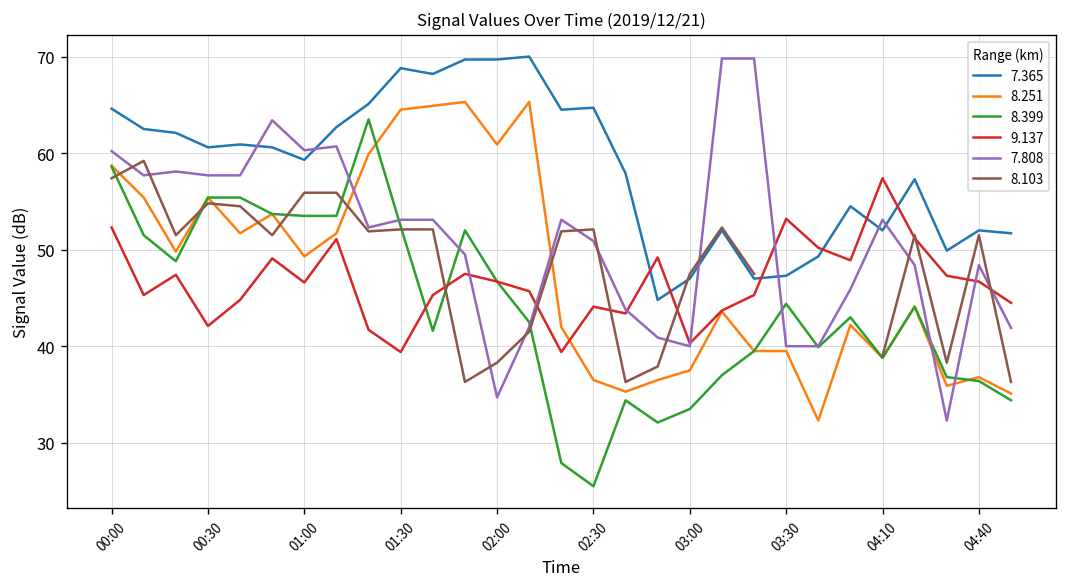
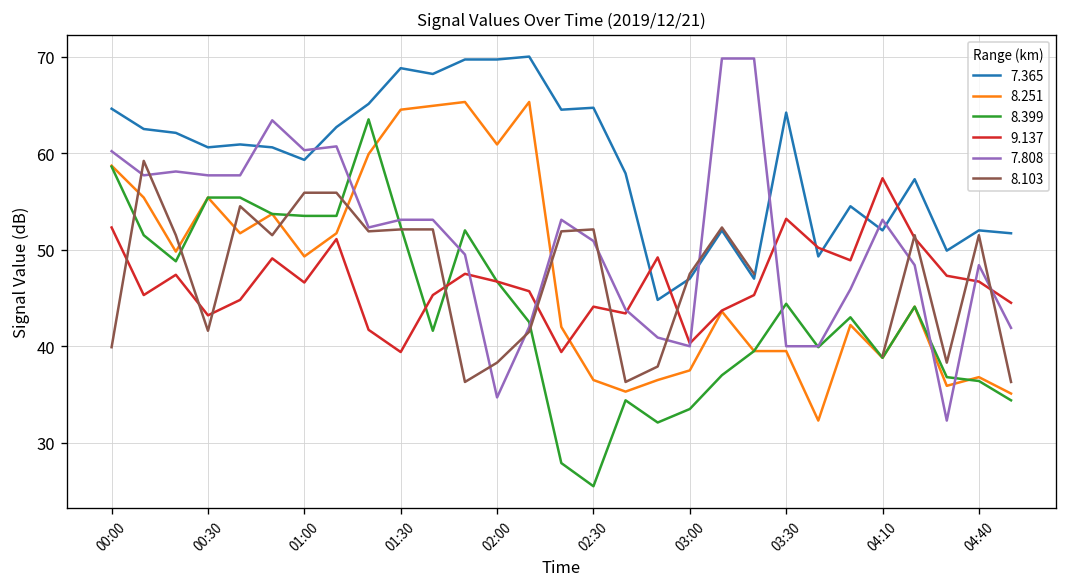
8.103, 00:00: 57 -> 40
9.137, 00:30: 42 -> 43
8.103, 00:30: 55 -> 42
7.365, 03:30: 47 -> 64
